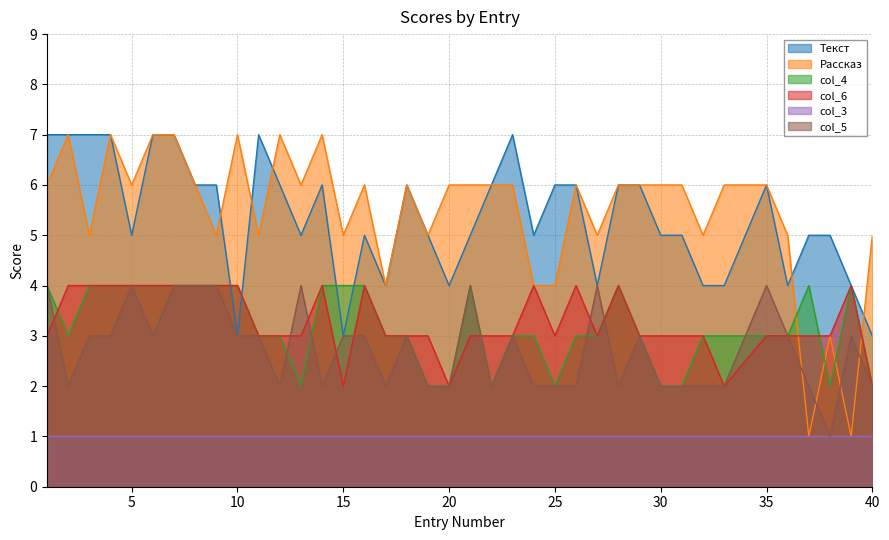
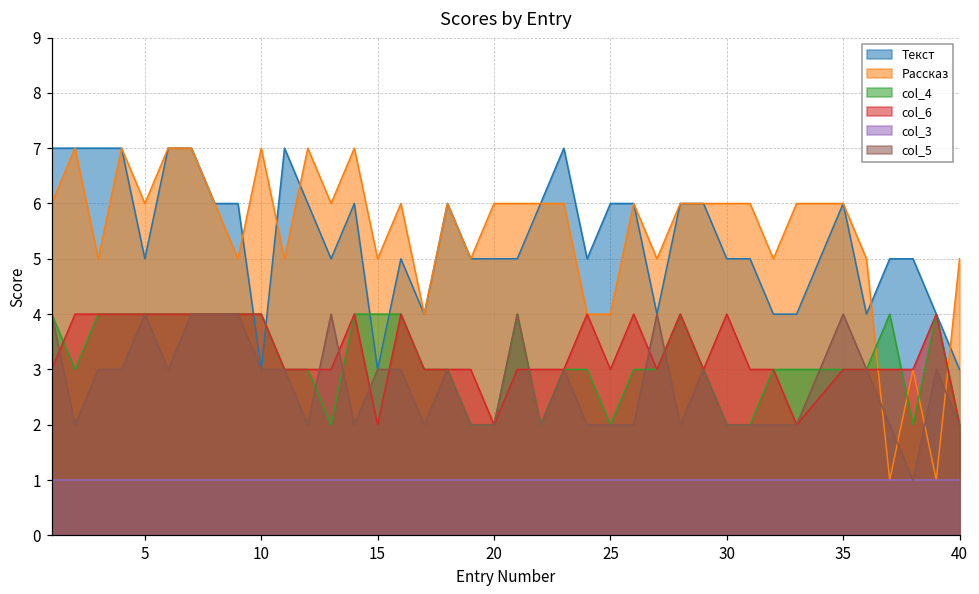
Текст, 20: 4 -> 5
col_6, 30: 3 -> 4
